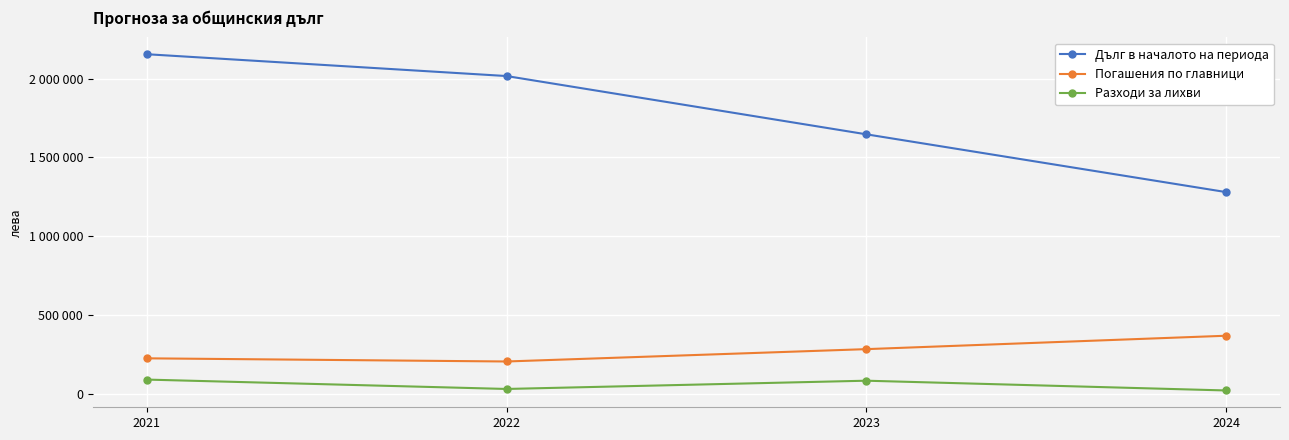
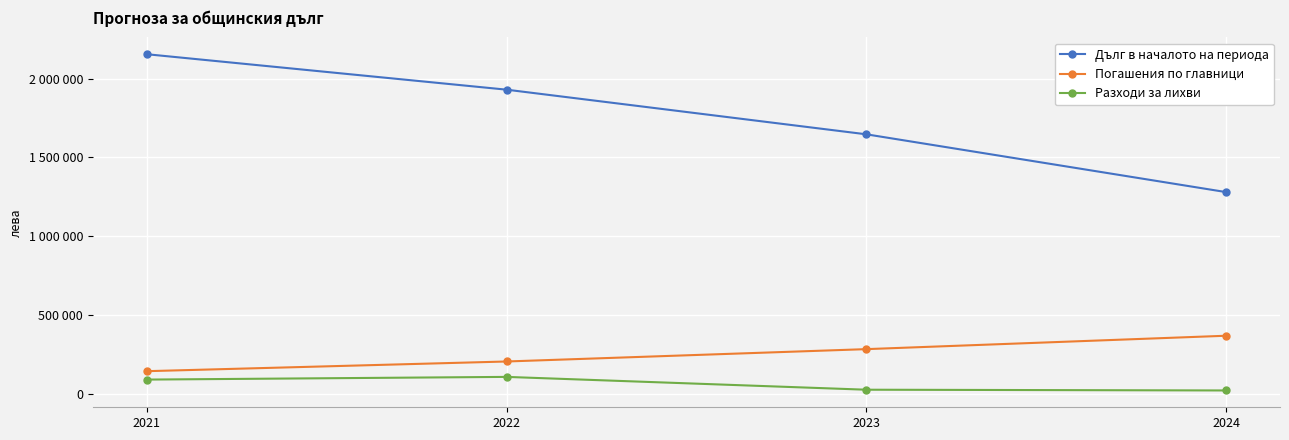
Погашения по главници, 2021: 220000 -> 140000
Дълг в началото на периода, 2022: 2020000 -> 1930000
Разходи за лихви, 2022: 30000 -> 110000
Разходи за лихви, 2023: 80000 -> 30000
